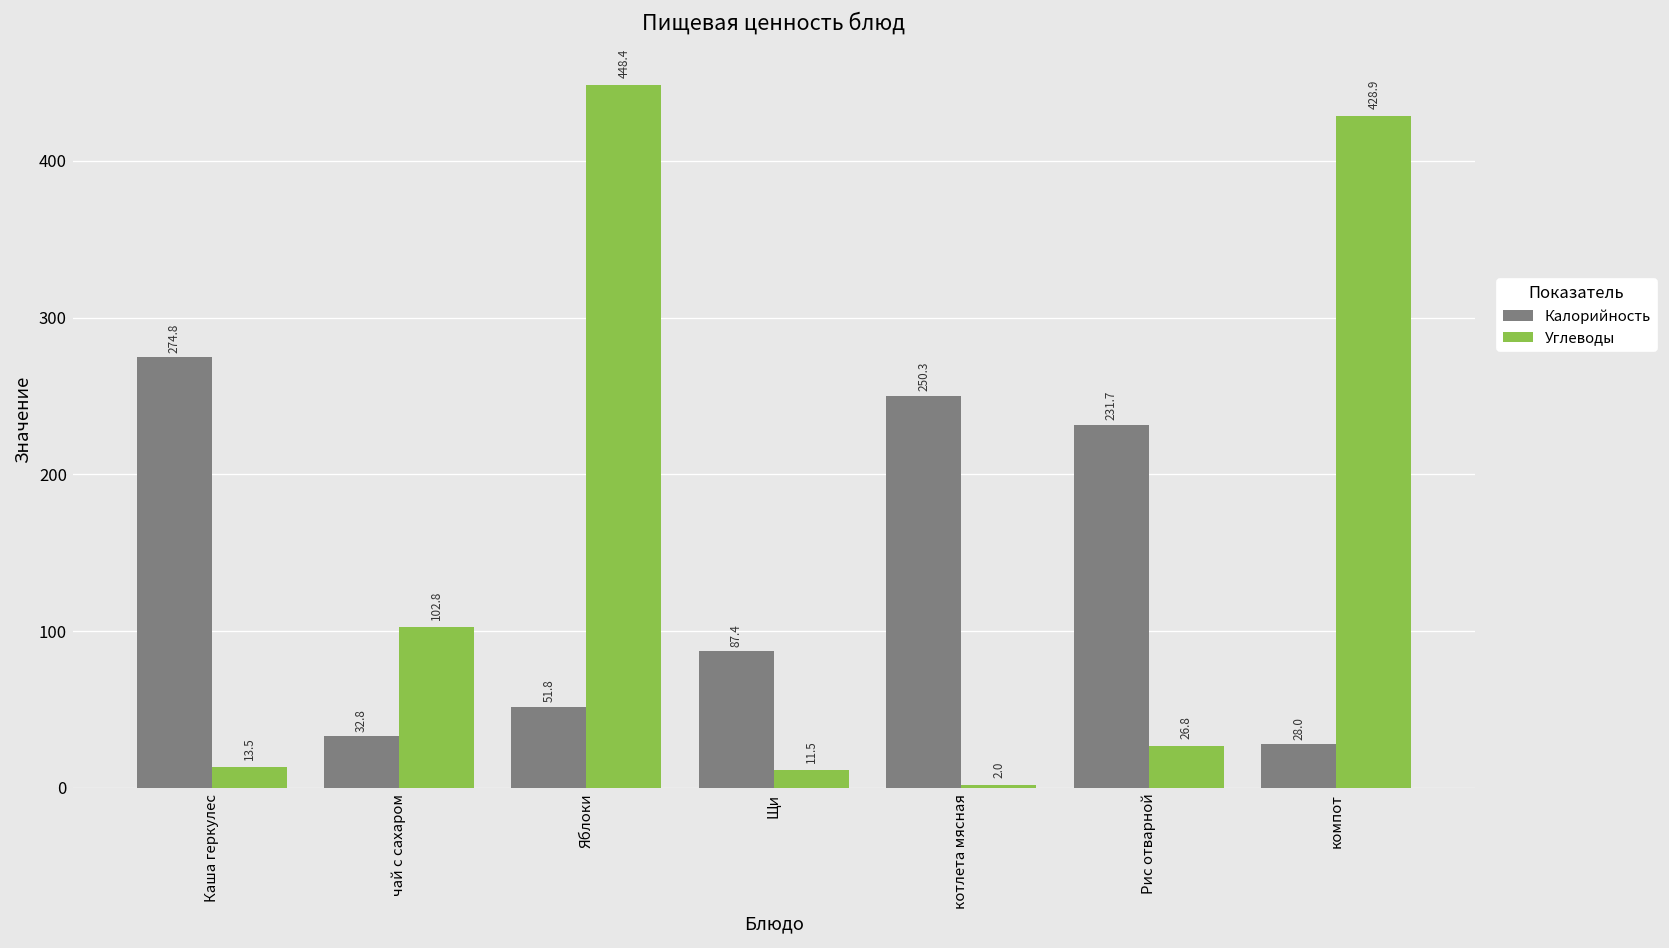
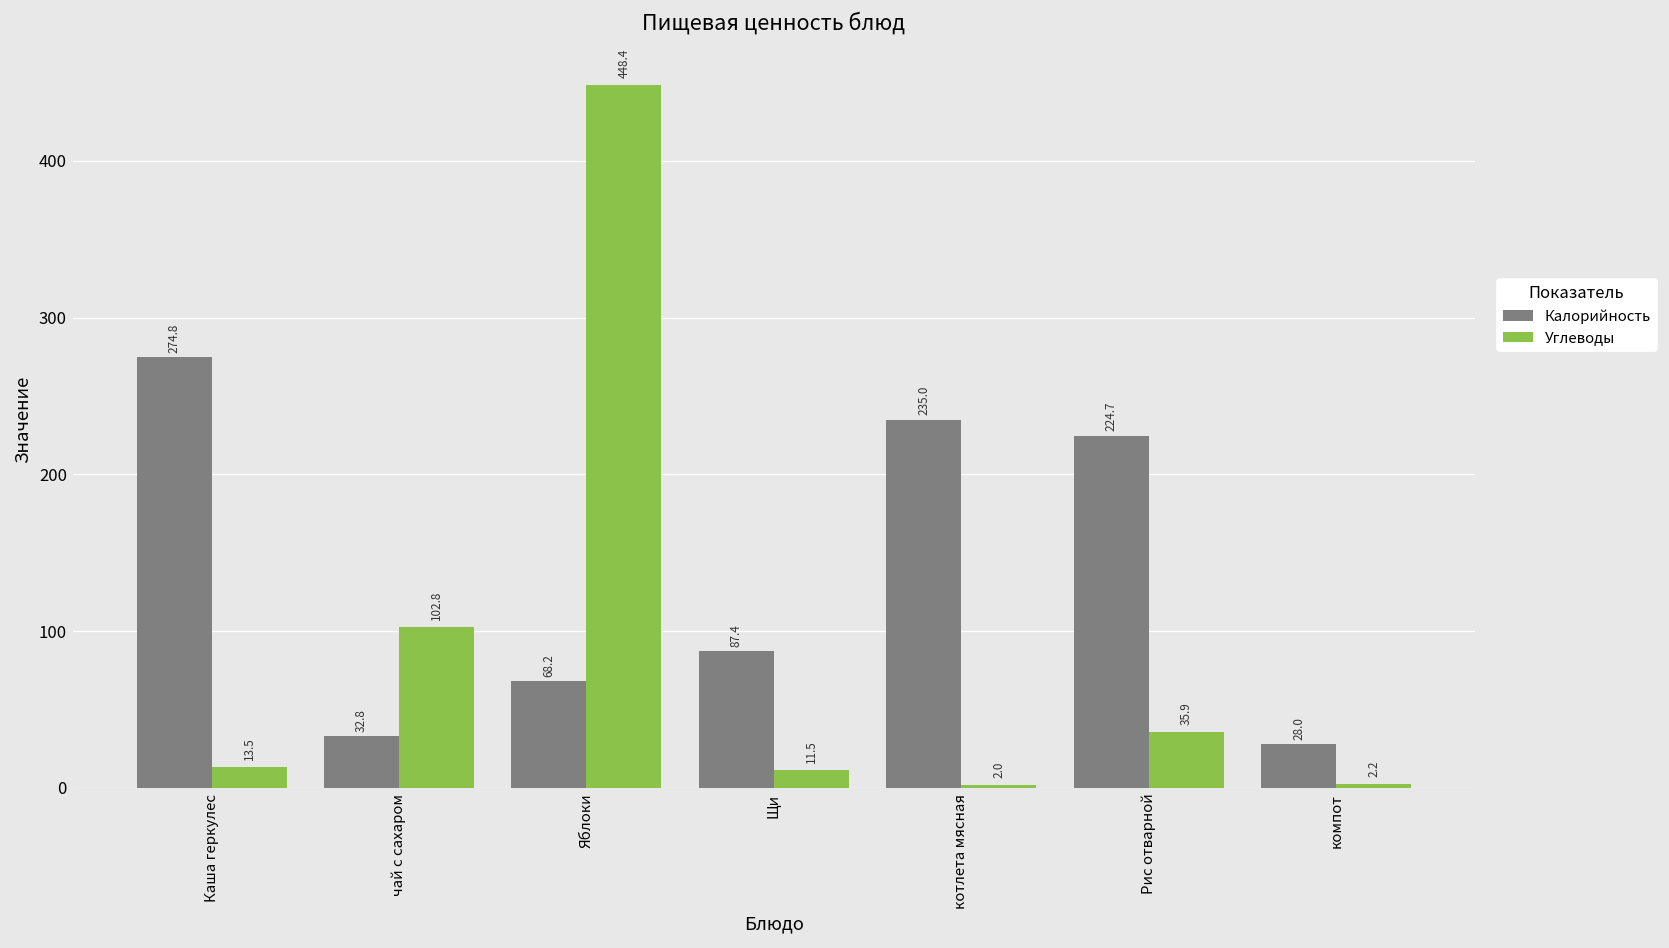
Калорийность, Яблоки: 51.8 -> 68.2
Калорийность, котлета мясная: 250.3 -> 235.0
Калорийность, Рис отварной: 231.7 -> 224.7
Углеводы, Рис отварной: 26.8 -> 35.9
Углеводы, компот: 428.9 -> 2.2
